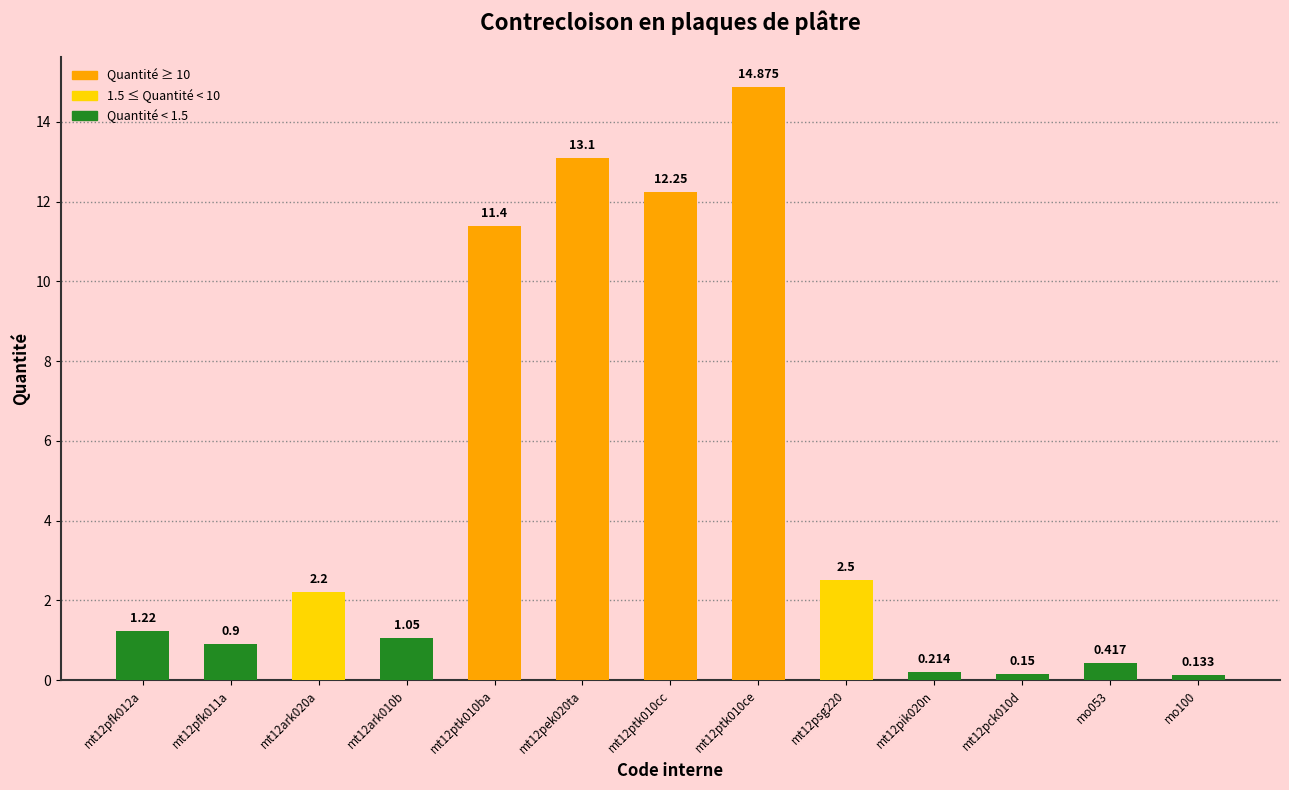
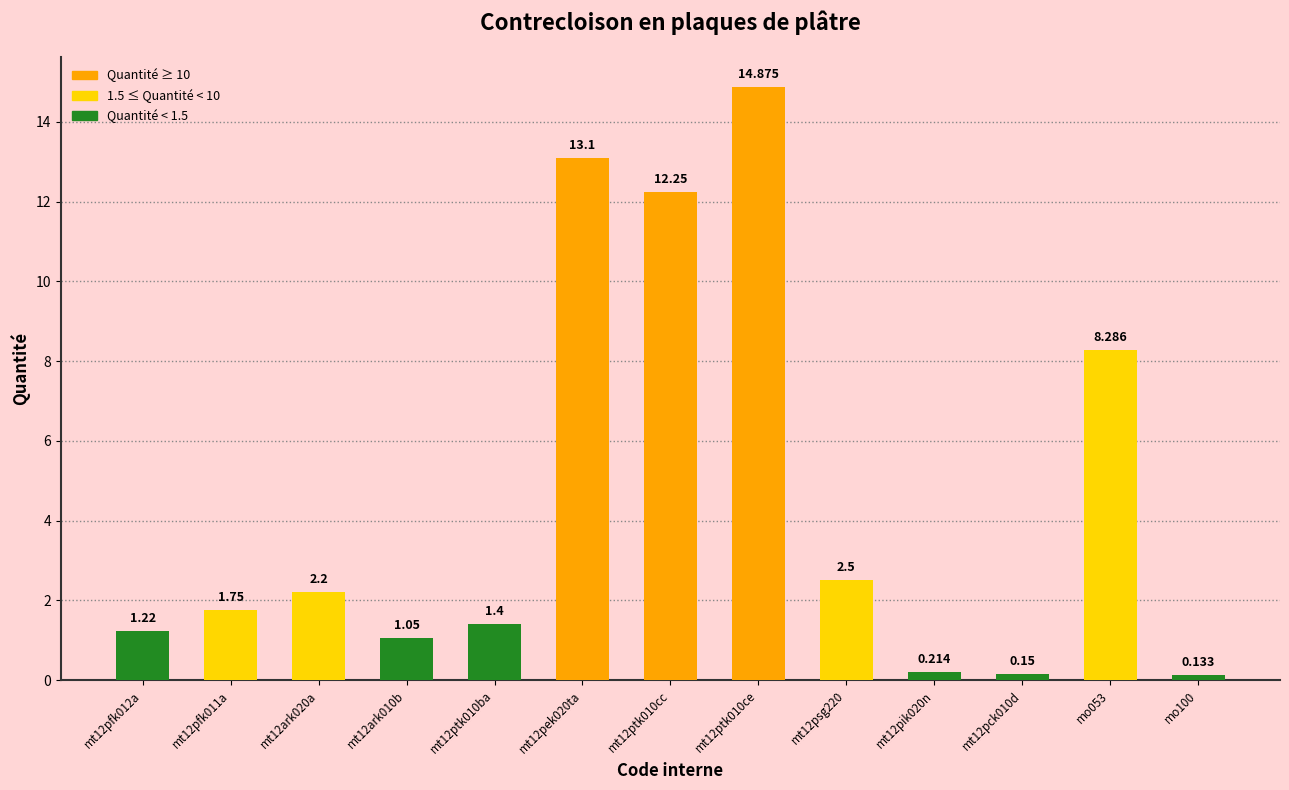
mt12pfk011a: 0.9 -> 1.75
mt12ptk010ba: 11.4 -> 1.4
mo053: 0.417 -> 8.286
